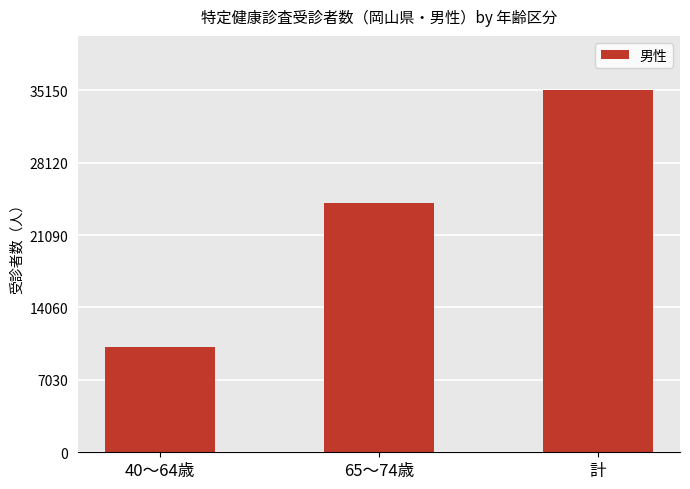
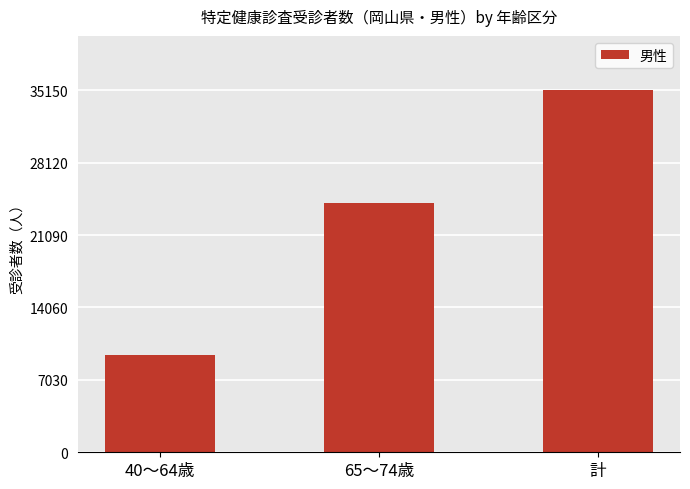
40～64歳: 10200 -> 9400
